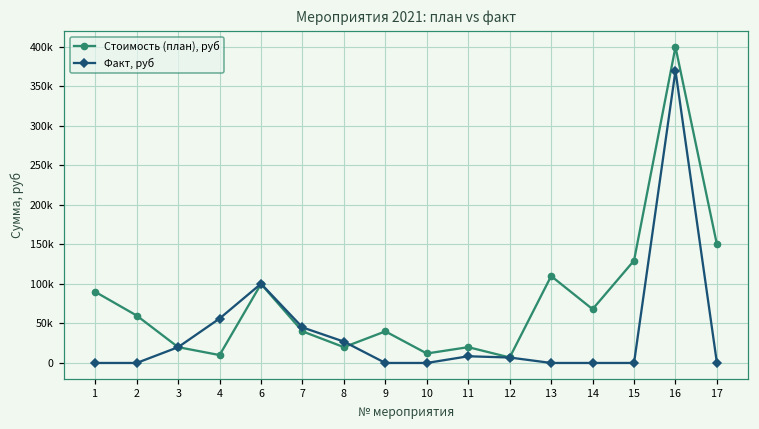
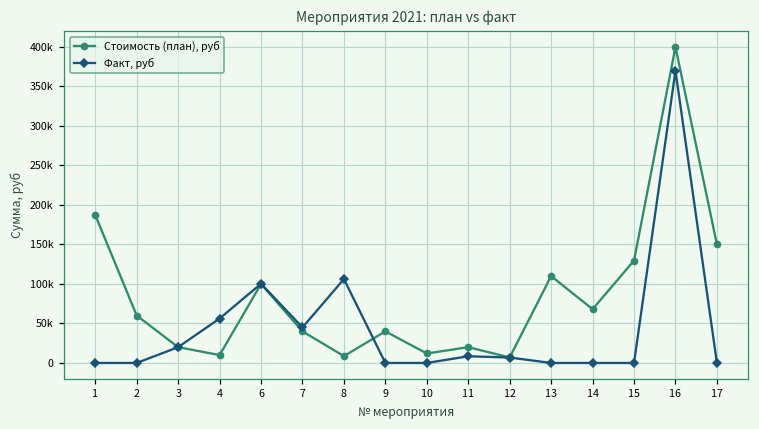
Стоимость (план), руб, 1: 90000 -> 190000
Стоимость (план), руб, 8: 20000 -> 10000
Факт, руб, 8: 30000 -> 110000
